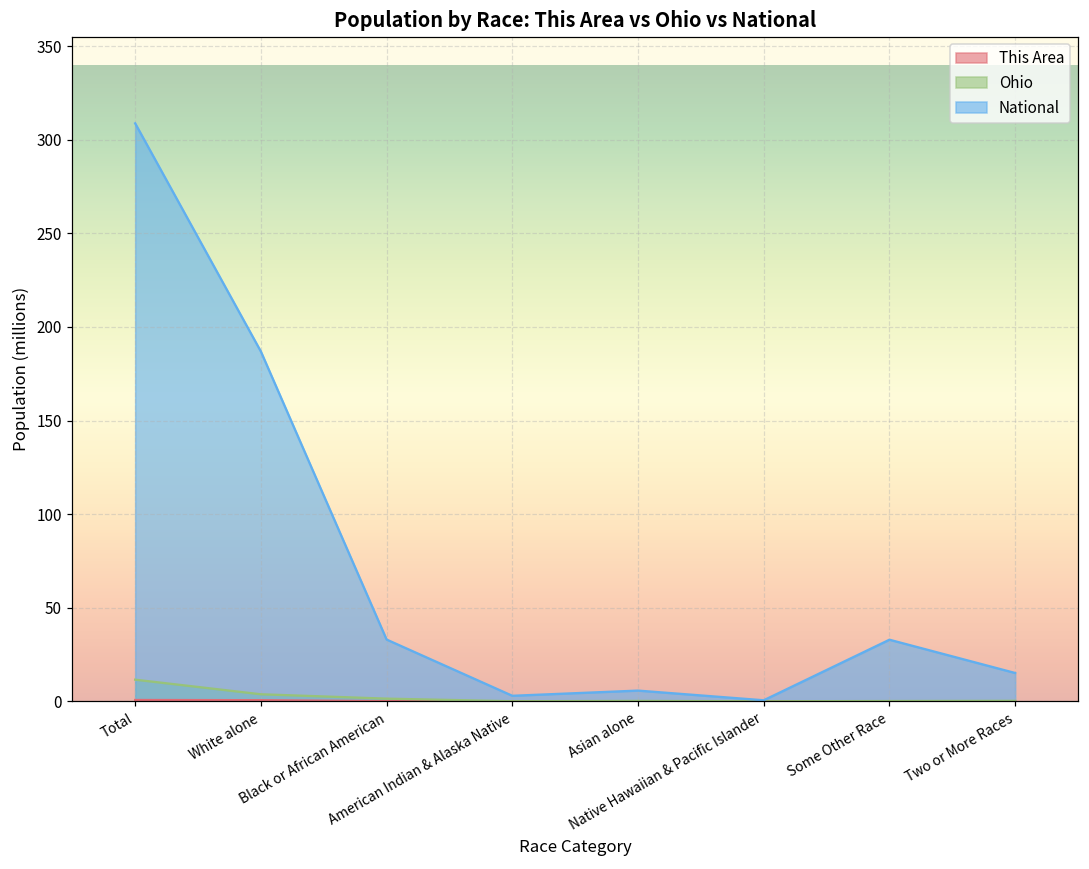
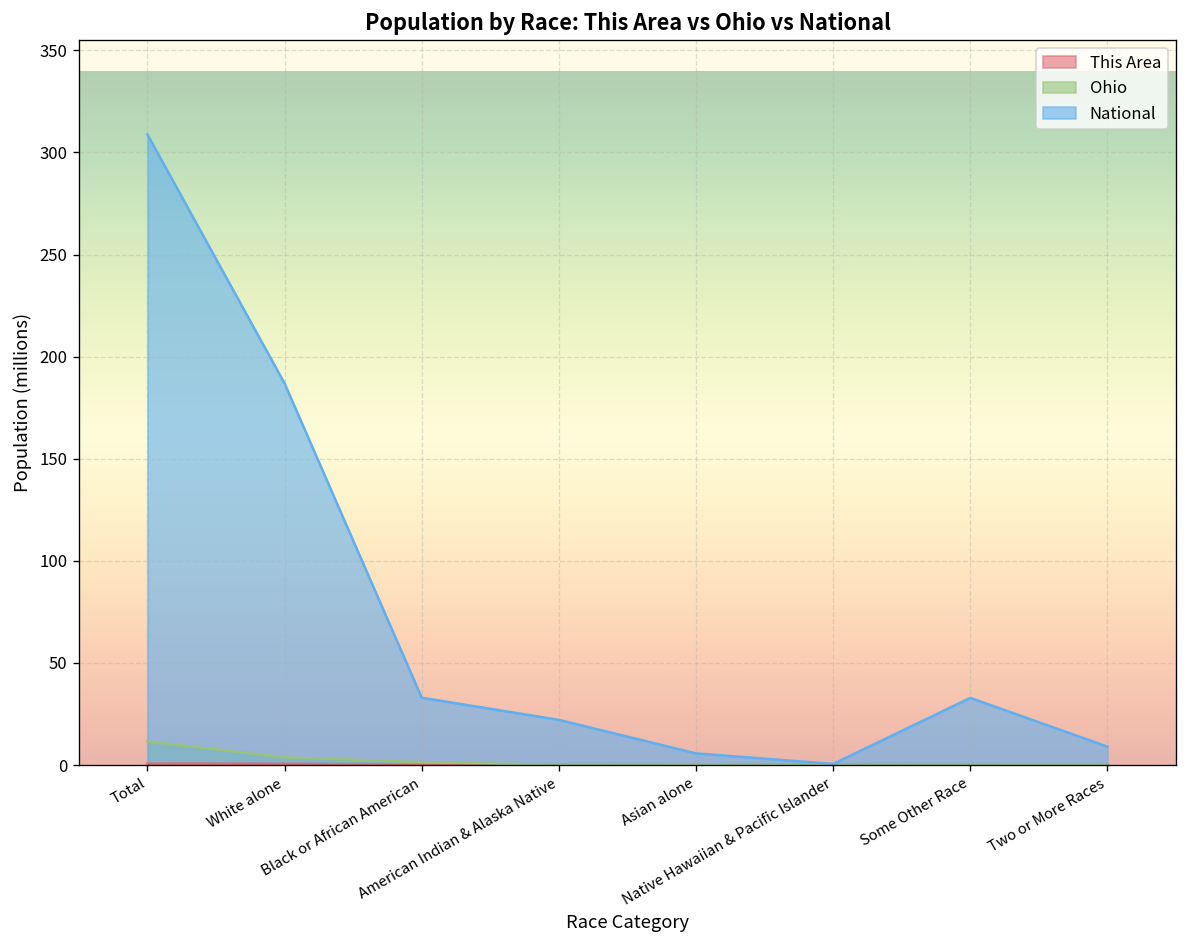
National, American Indian & Alaska Native: 3 -> 22
National, Two or More Races: 15 -> 9
